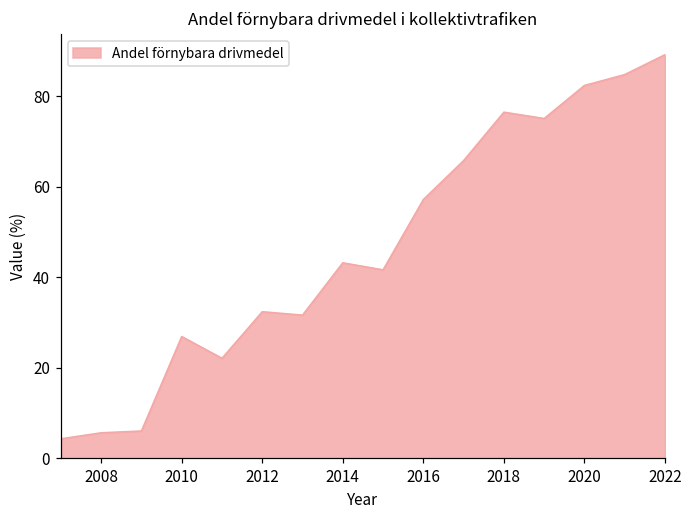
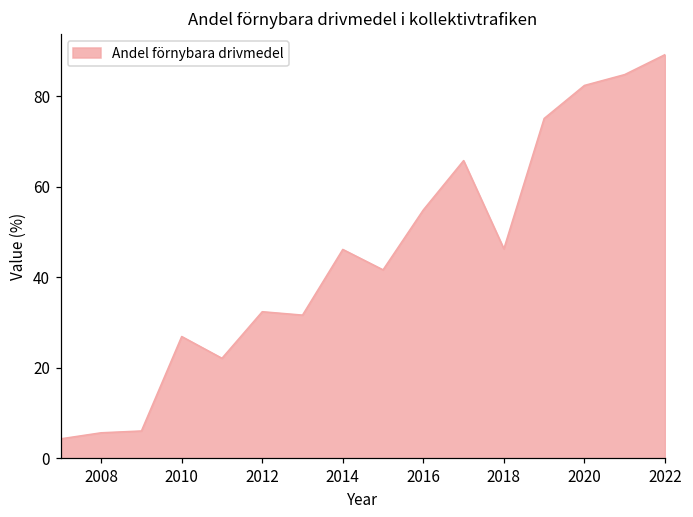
2014: 43 -> 46
2016: 57 -> 55
2018: 77 -> 46
